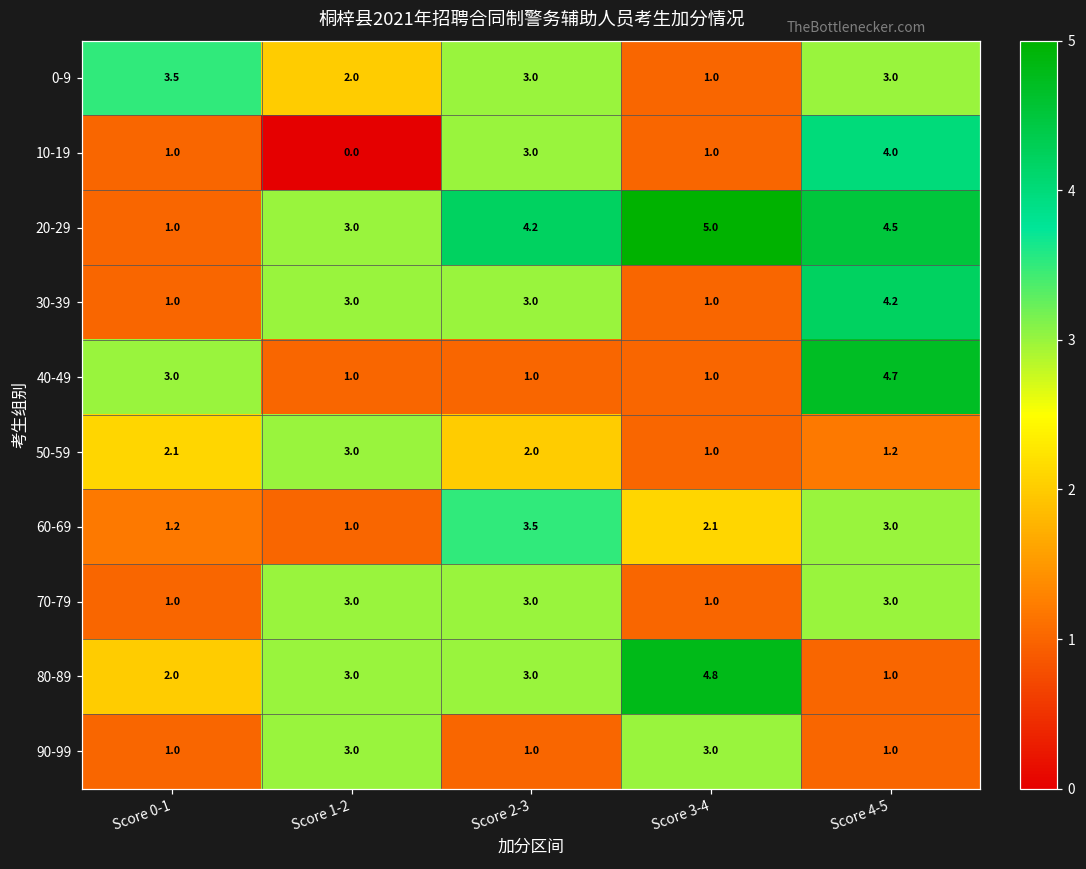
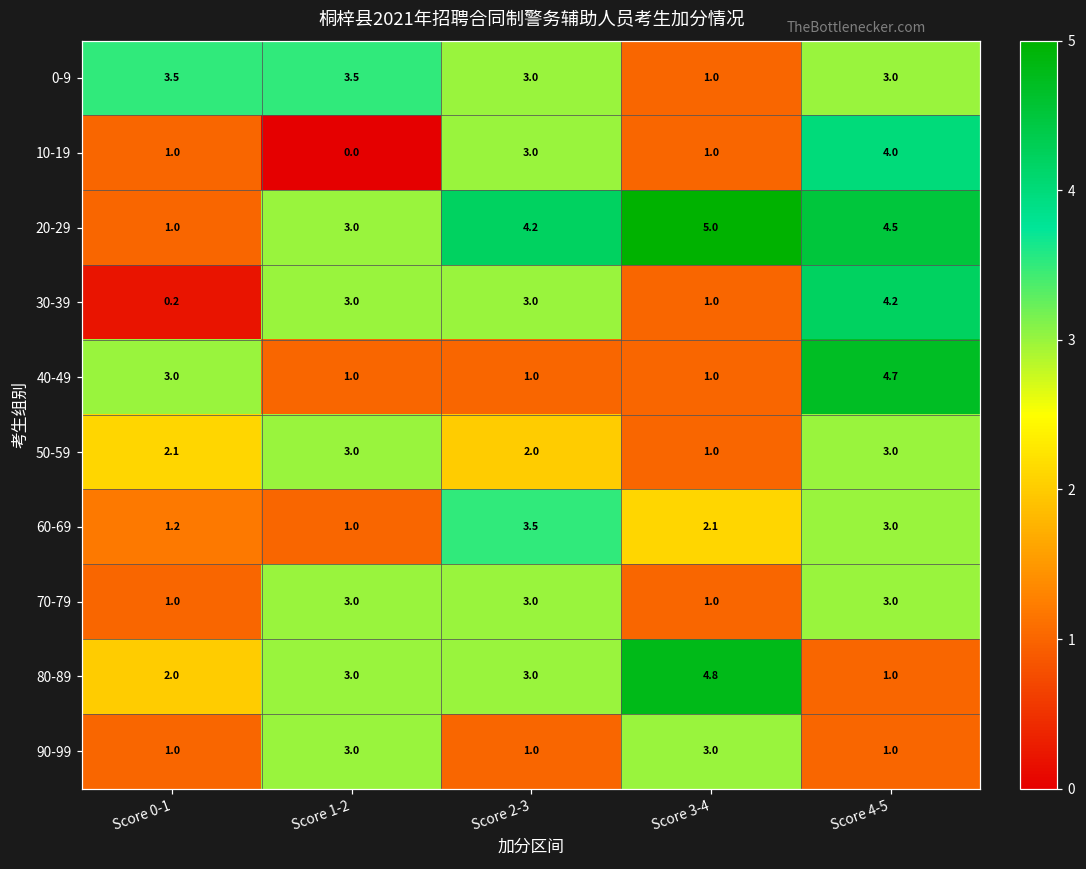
0-9, Score 1-2: 2.0 -> 3.5
30-39, Score 0-1: 1.0 -> 0.2
50-59, Score 4-5: 1.2 -> 3.0
